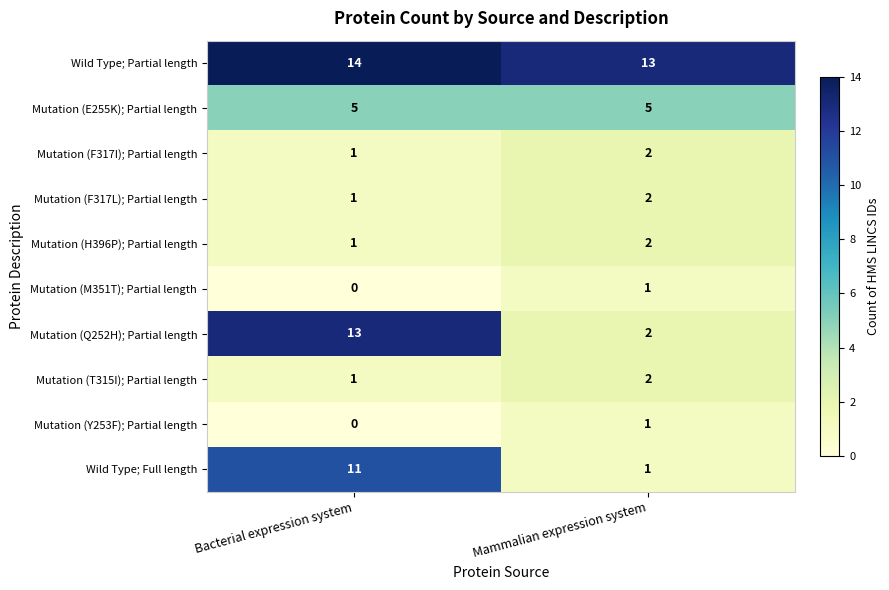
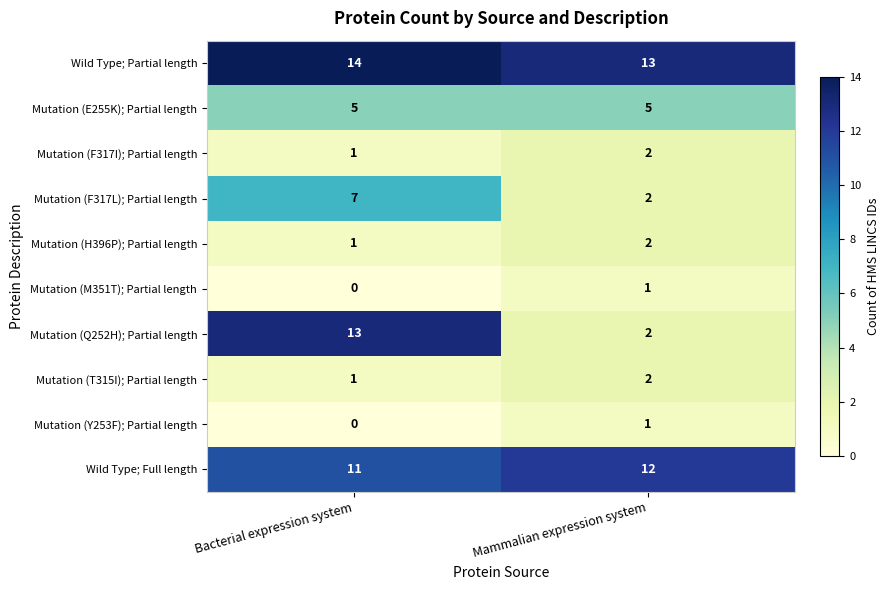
Mutation (F317L); Partial length, Bacterial expression system: 1 -> 7
Wild Type; Full length, Mammalian expression system: 1 -> 12
